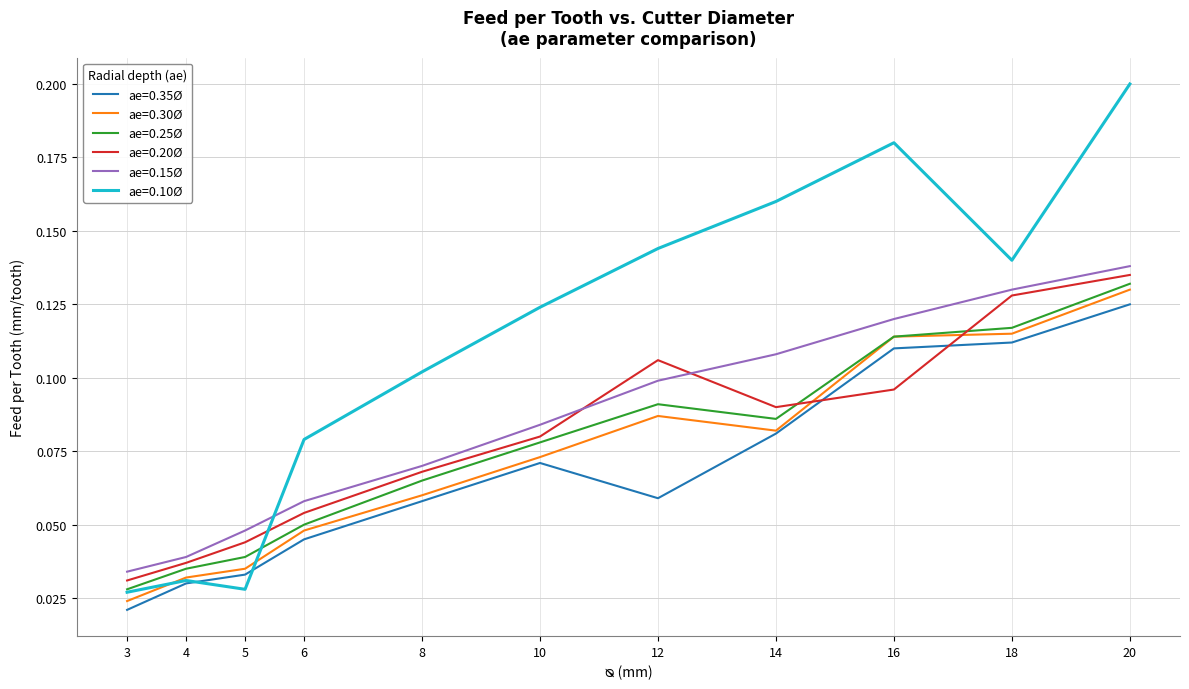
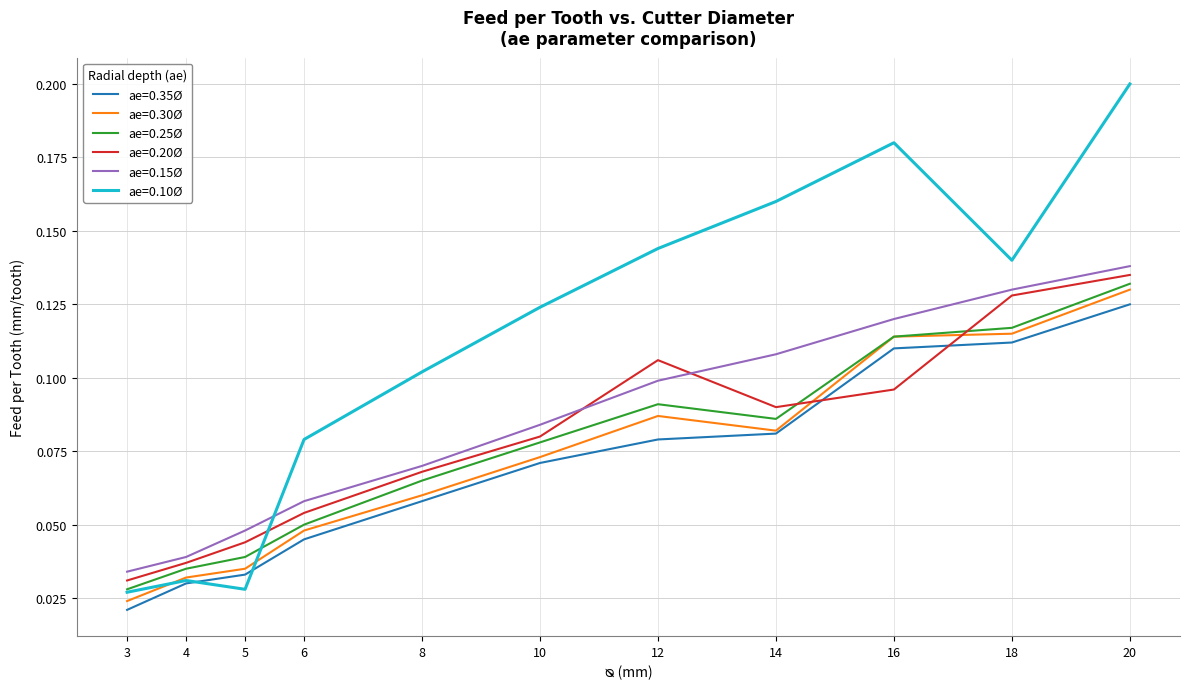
ae=0.35Ø, 12: 0.059 -> 0.079
